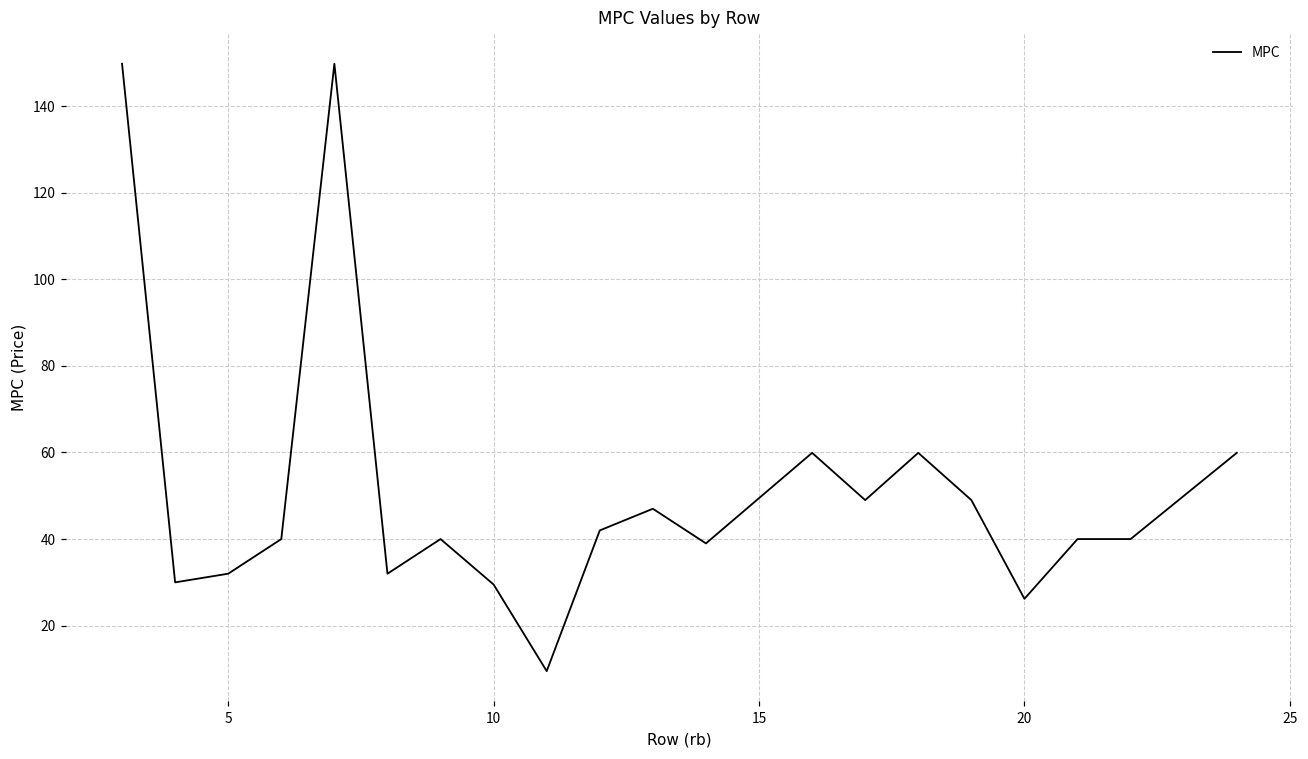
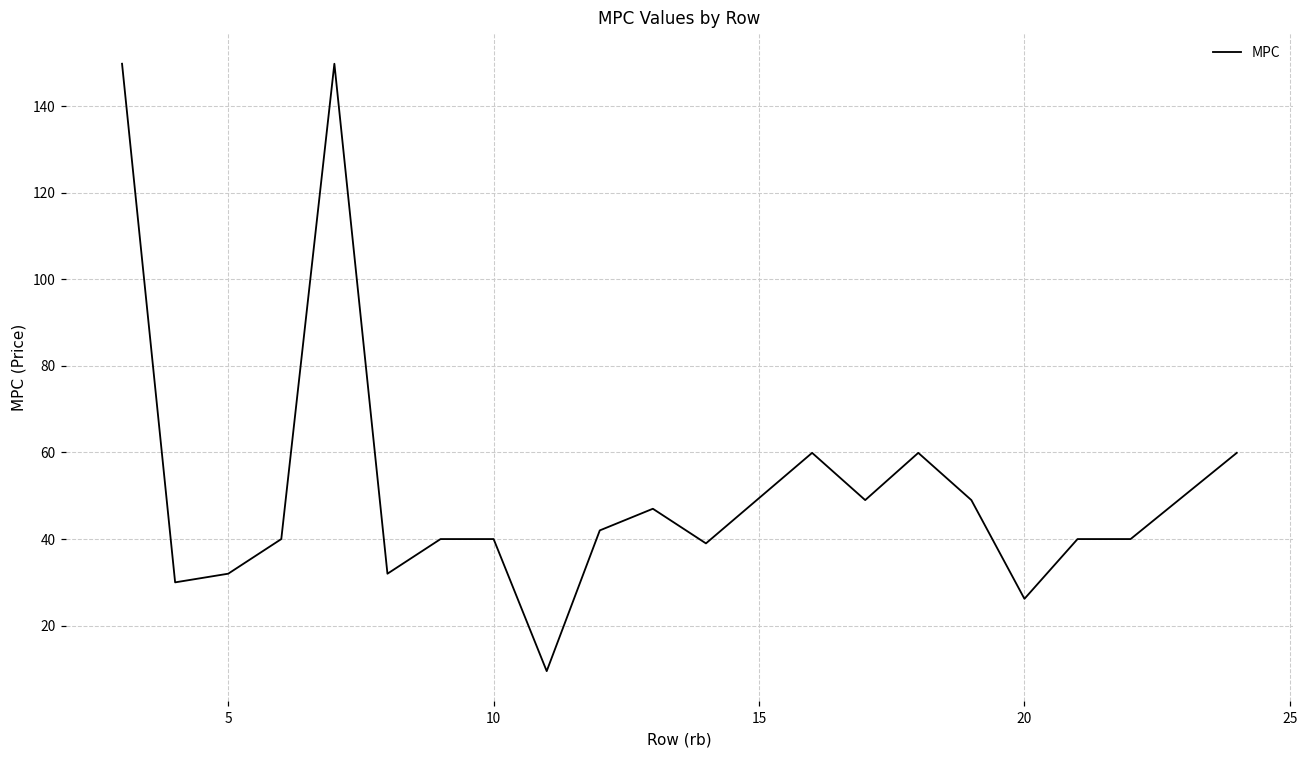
10: 30 -> 40
